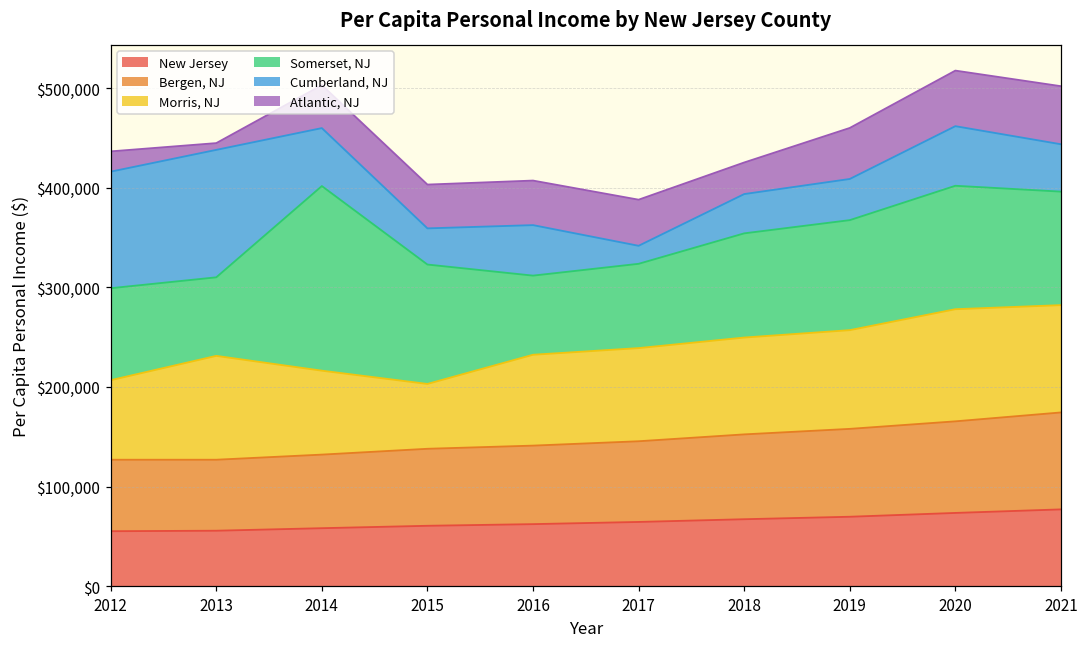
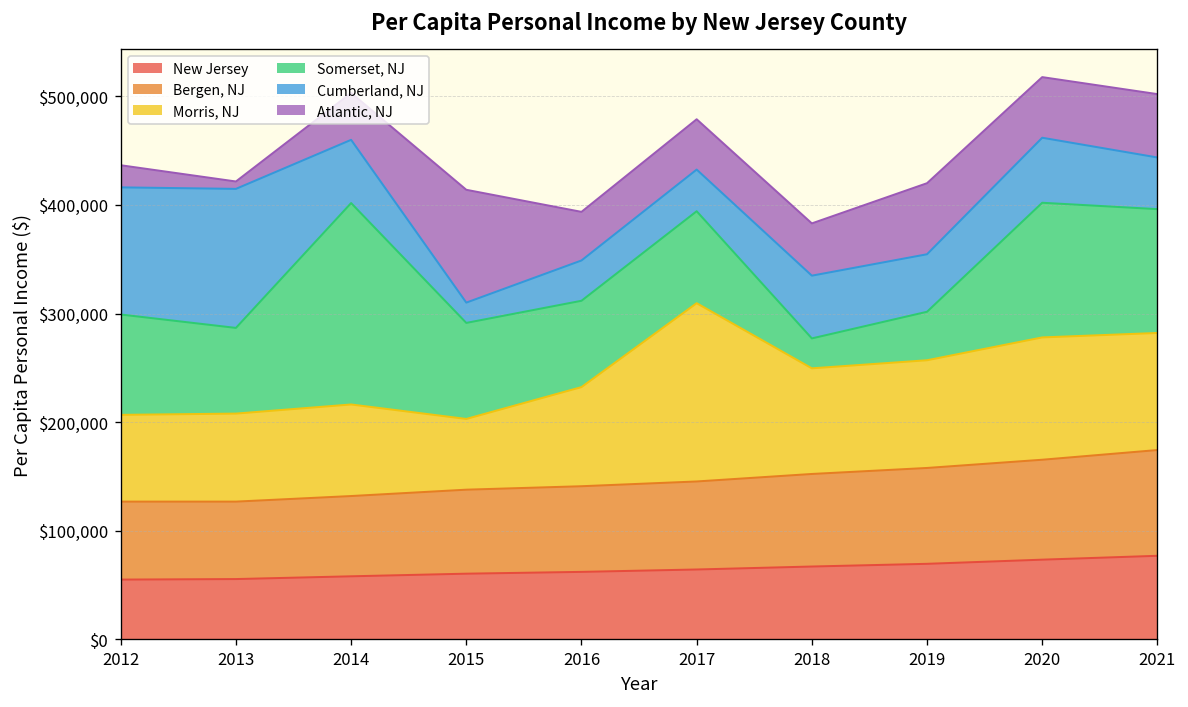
Morris, NJ, 2013: $100,000 -> $80,000
Somerset, NJ, 2015: $120,000 -> $90,000
Cumberland, NJ, 2015: $40,000 -> $20,000
Atlantic, NJ, 2015: $40,000 -> $100,000
Cumberland, NJ, 2016: $50,000 -> $40,000
Morris, NJ, 2017: $90,000 -> $160,000
Cumberland, NJ, 2017: $20,000 -> $40,000
Somerset, NJ, 2018: $100,000 -> $30,000
Cumberland, NJ, 2018: $40,000 -> $60,000
Atlantic, NJ, 2018: $30,000 -> $50,000
Somerset, NJ, 2019: $110,000 -> $40,000
Cumberland, NJ, 2019: $40,000 -> $50,000
Atlantic, NJ, 2019: $50,000 -> $70,000
